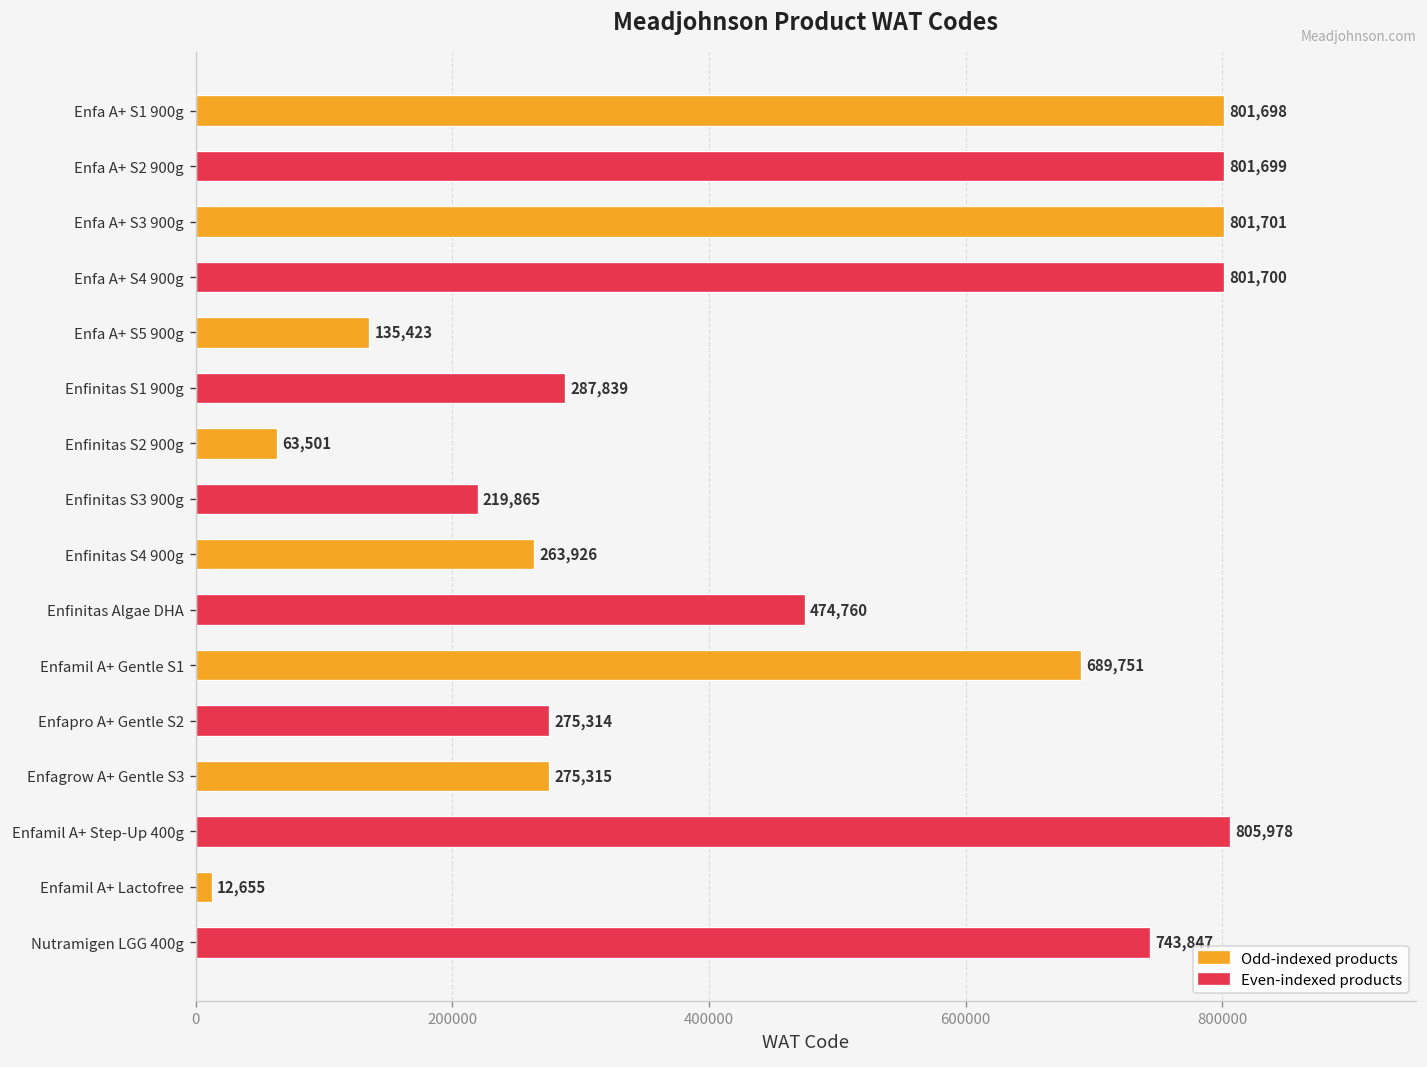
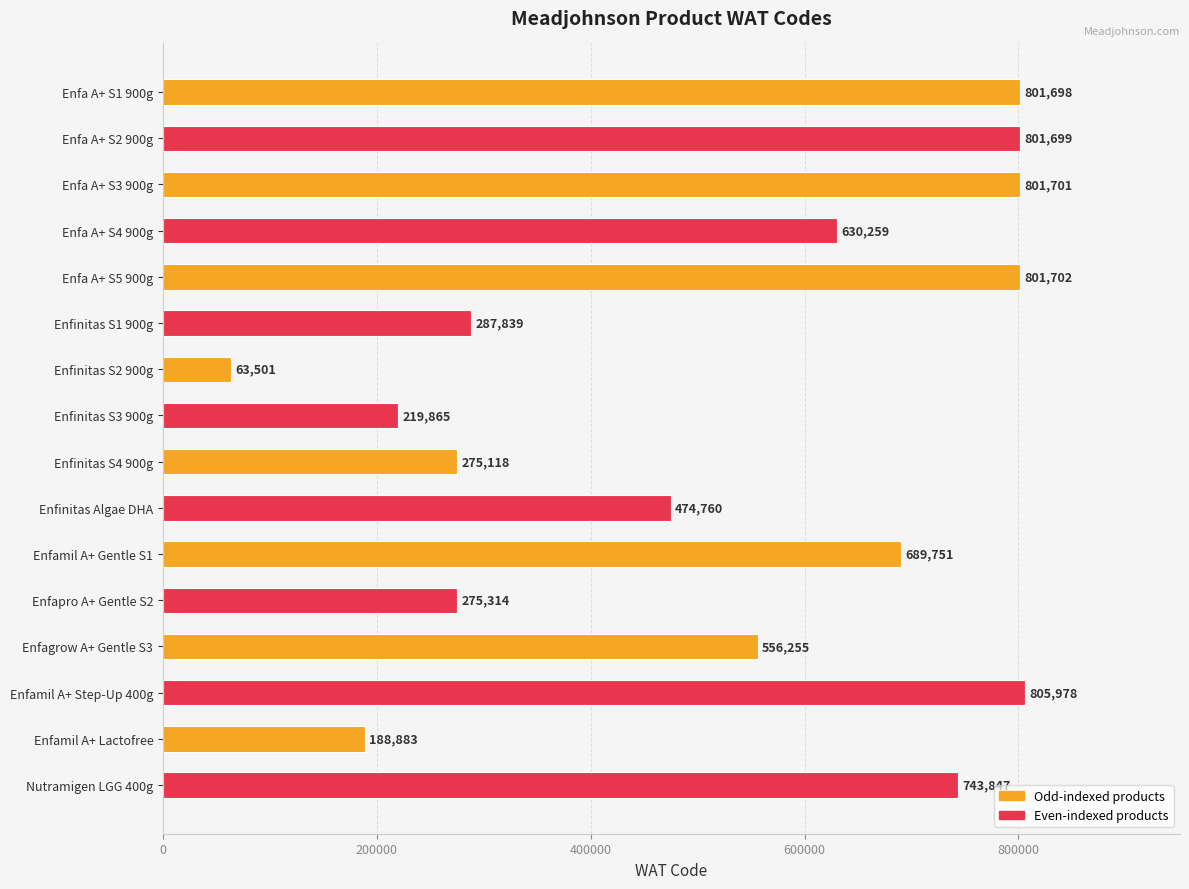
Enfa A+ S4 900g: 801,700 -> 630,259
Enfa A+ S5 900g: 135,423 -> 801,702
Enfinitas S4 900g: 263,926 -> 275,118
Enfagrow A+ Gentle S3: 275,315 -> 556,255
Enfamil A+ Lactofree: 12,655 -> 188,883
